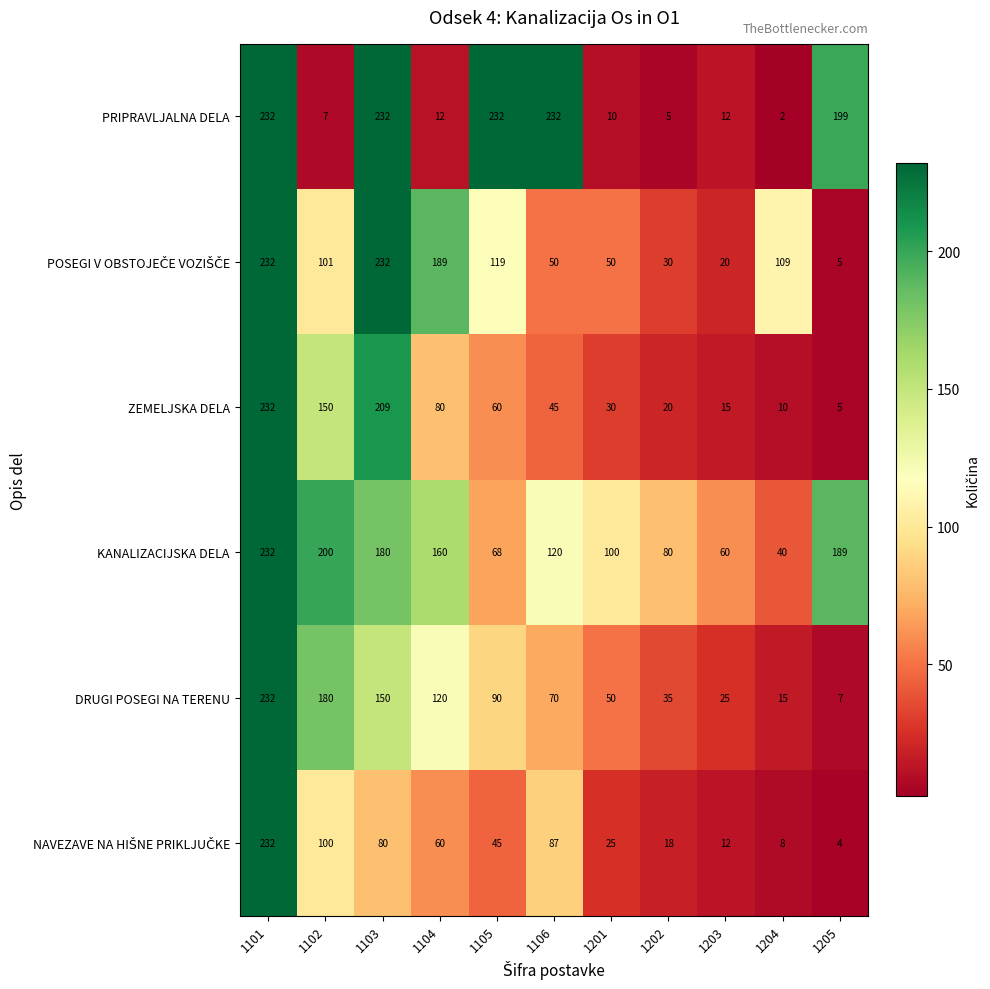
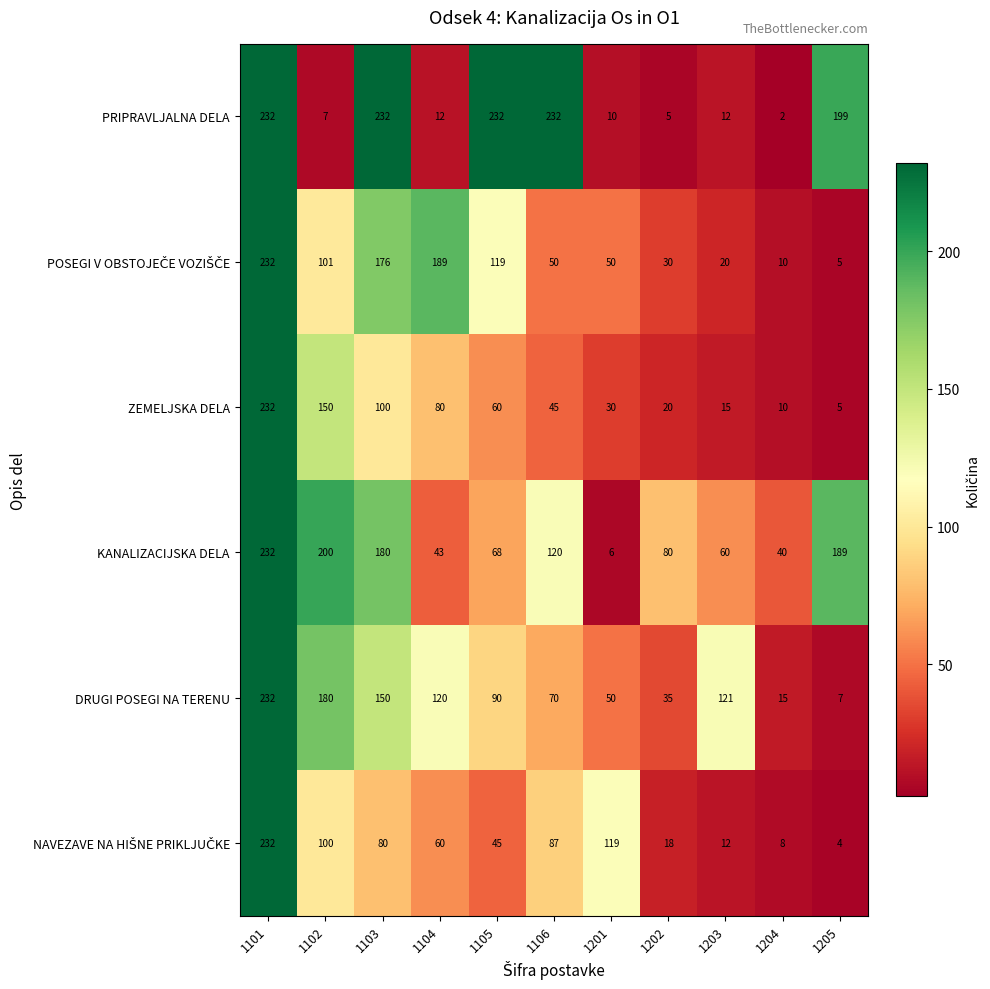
POSEGI V OBSTOJEČE VOZIŠČE, 1103: 232 -> 176
POSEGI V OBSTOJEČE VOZIŠČE, 1204: 109 -> 10
ZEMELJSKA DELA, 1103: 209 -> 100
KANALIZACIJSKA DELA, 1104: 160 -> 43
KANALIZACIJSKA DELA, 1201: 100 -> 6
DRUGI POSEGI NA TERENU, 1203: 25 -> 121
NAVEZAVE NA HIŠNE PRIKLJUČKE, 1201: 25 -> 119
